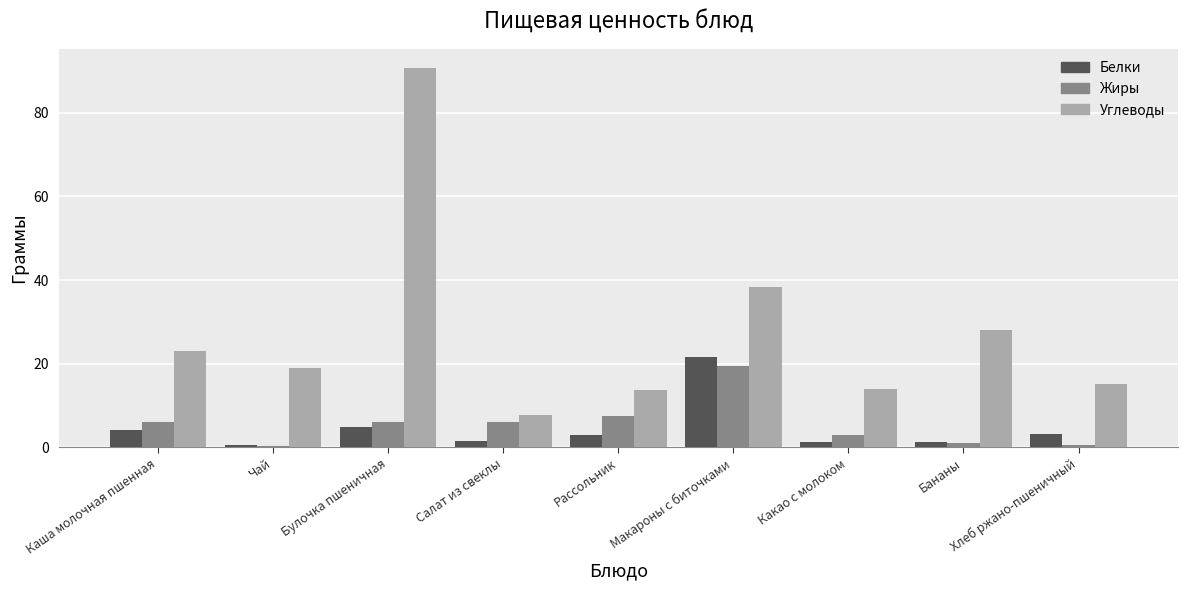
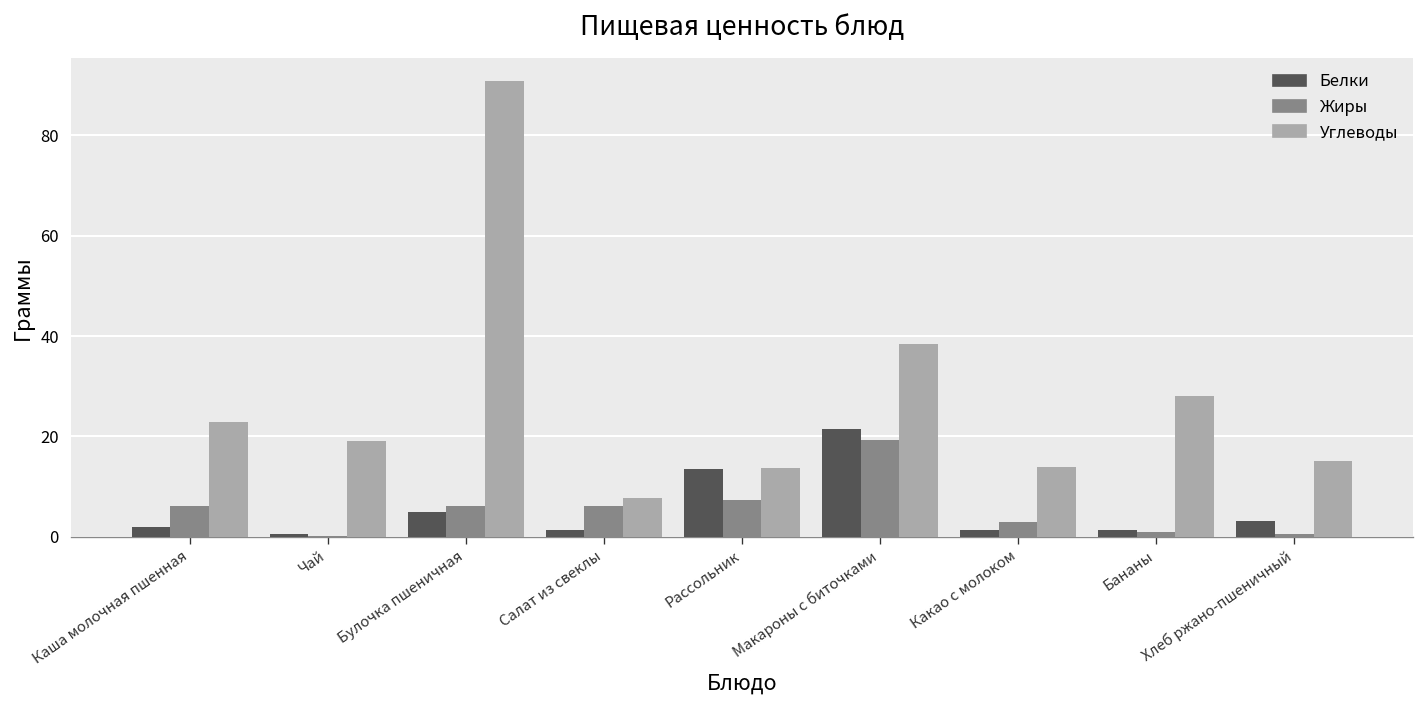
Белки, Каша молочная пшенная: 4 -> 2
Белки, Рассольник: 3 -> 13
